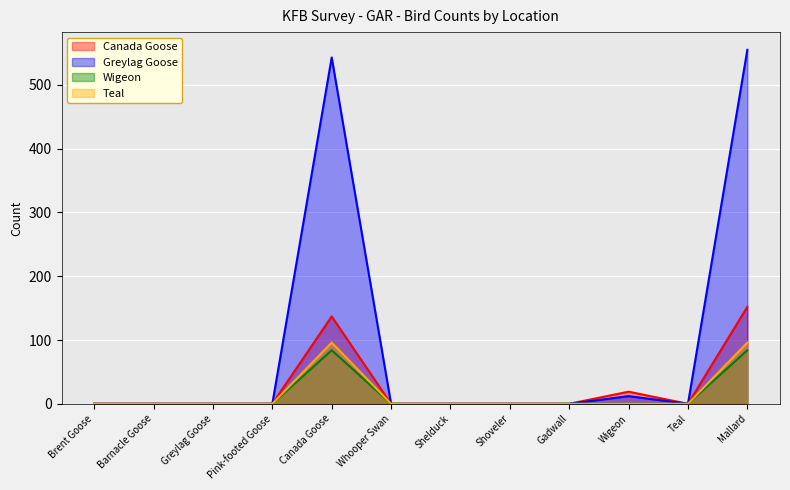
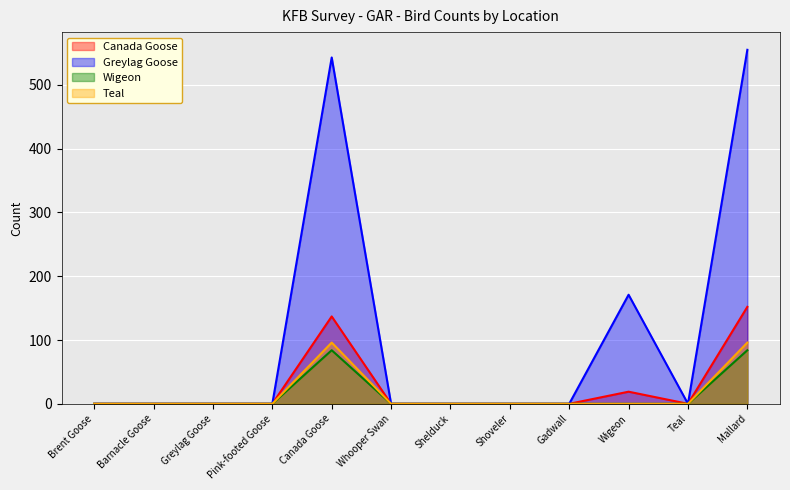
Greylag Goose, Wigeon: 10 -> 170
